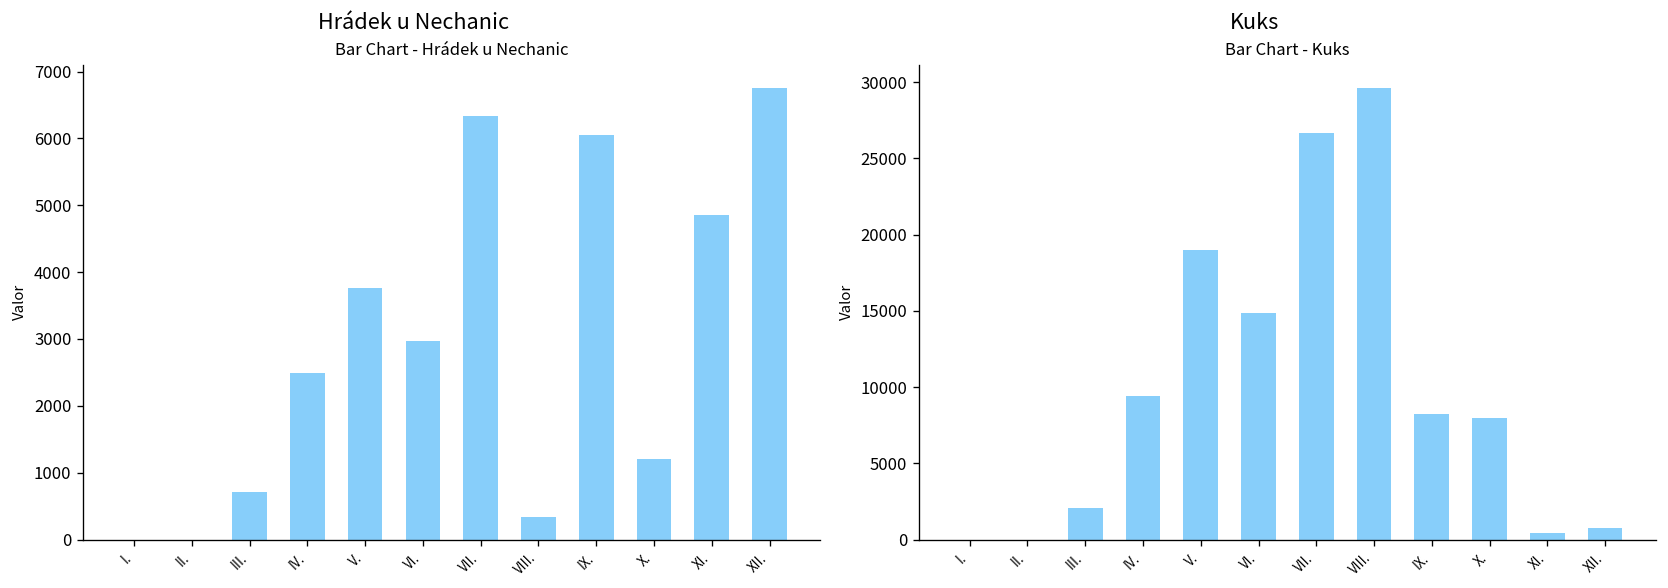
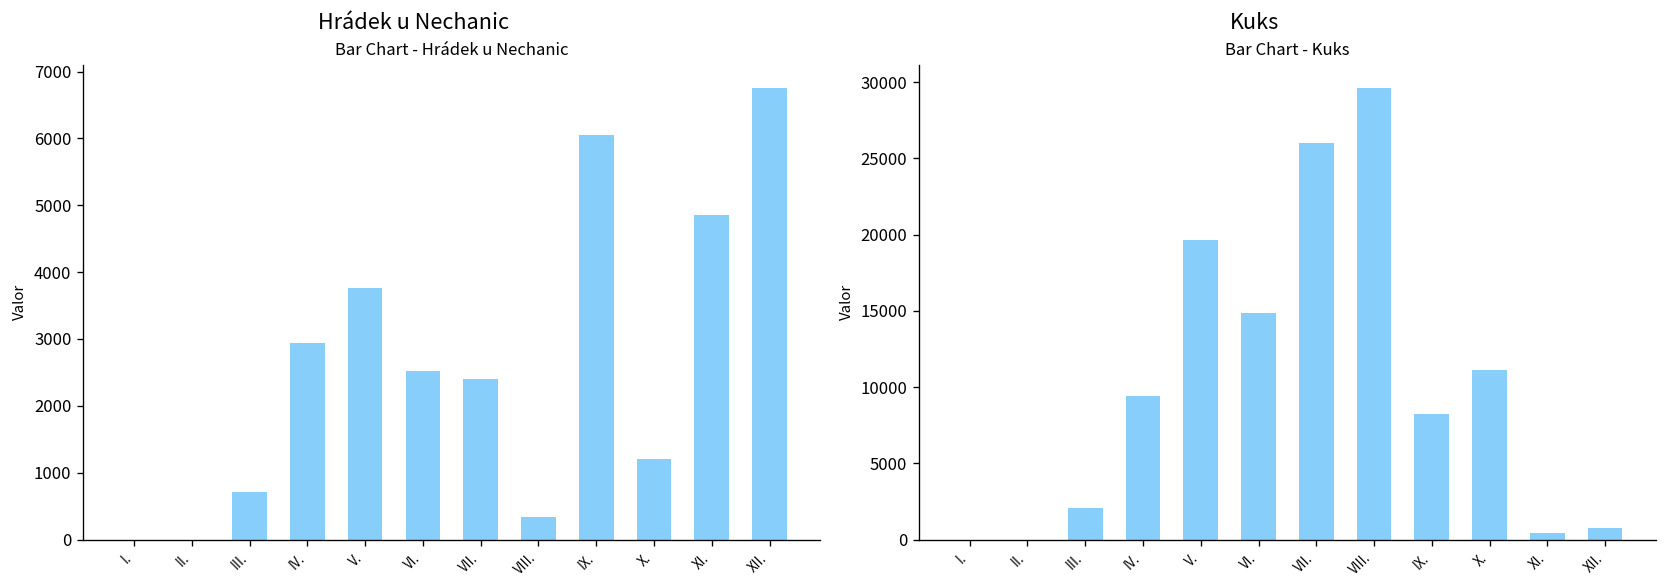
Bar Chart - Hrádek u Nechanic, IV.: 2500 -> 2900
Bar Chart - Hrádek u Nechanic, VI.: 3000 -> 2500
Bar Chart - Hrádek u Nechanic, VII.: 6300 -> 2400
Bar Chart - Kuks, V.: 19000 -> 19600
Bar Chart - Kuks, VII.: 26700 -> 26000
Bar Chart - Kuks, X.: 8000 -> 11100
